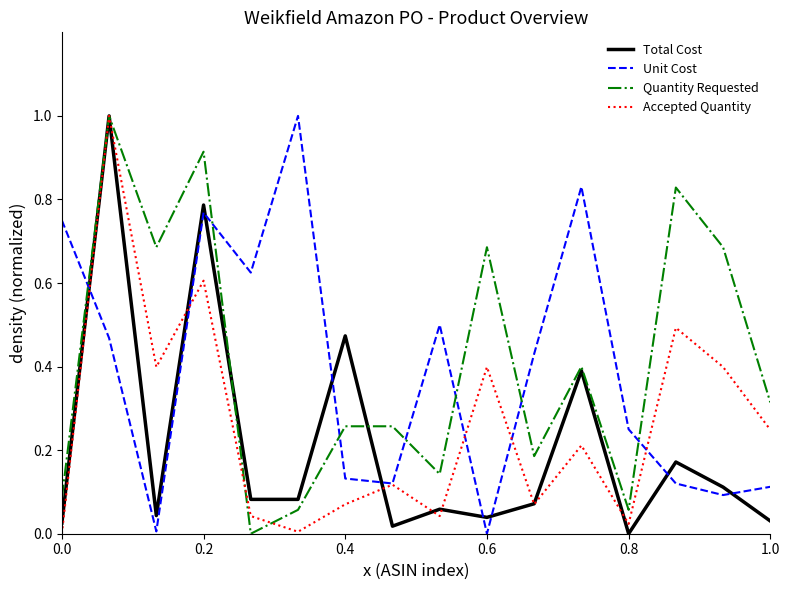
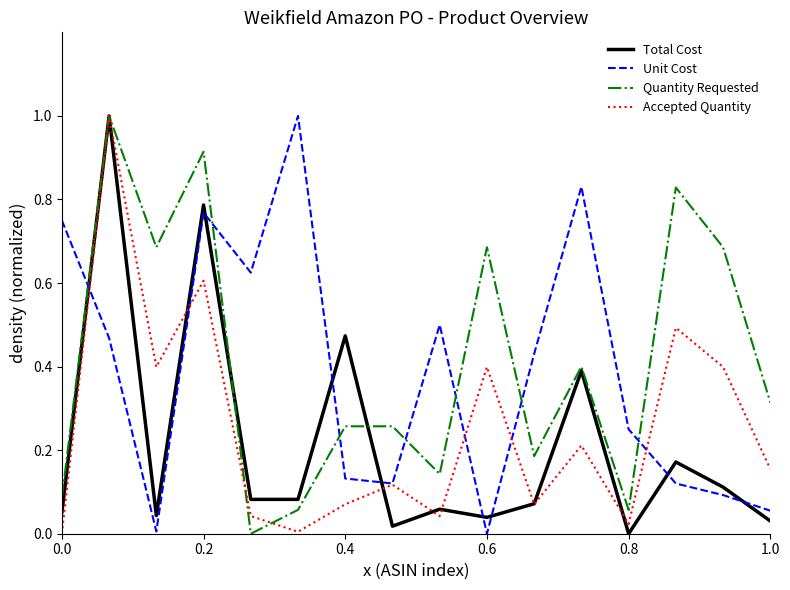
Total Cost, 0.0: 0.03 -> 0.05
Unit Cost, 1.0: 0.11 -> 0.06
Accepted Quantity, 1.0: 0.25 -> 0.15
